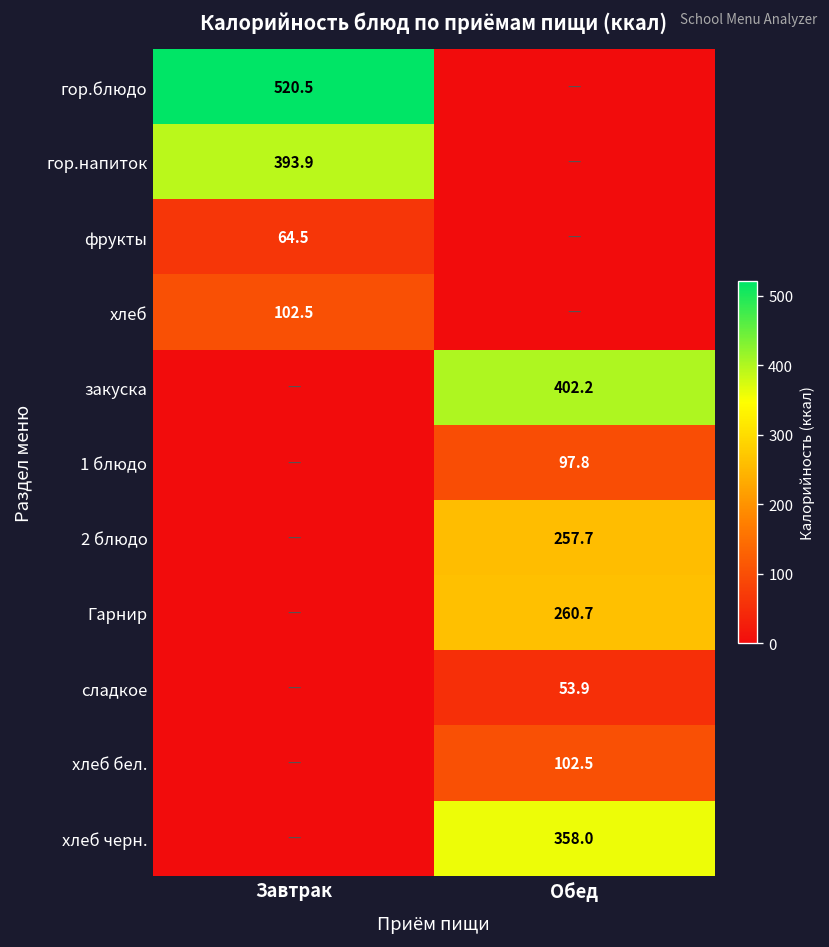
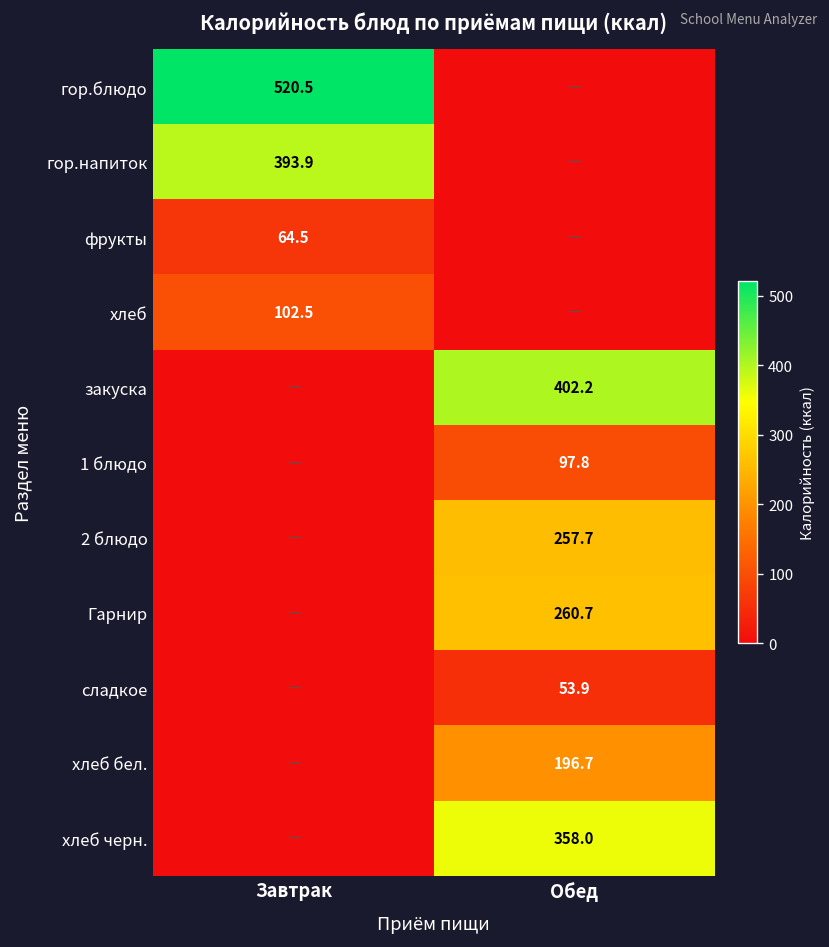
хлеб бел., Обед: 102.5 -> 196.7
